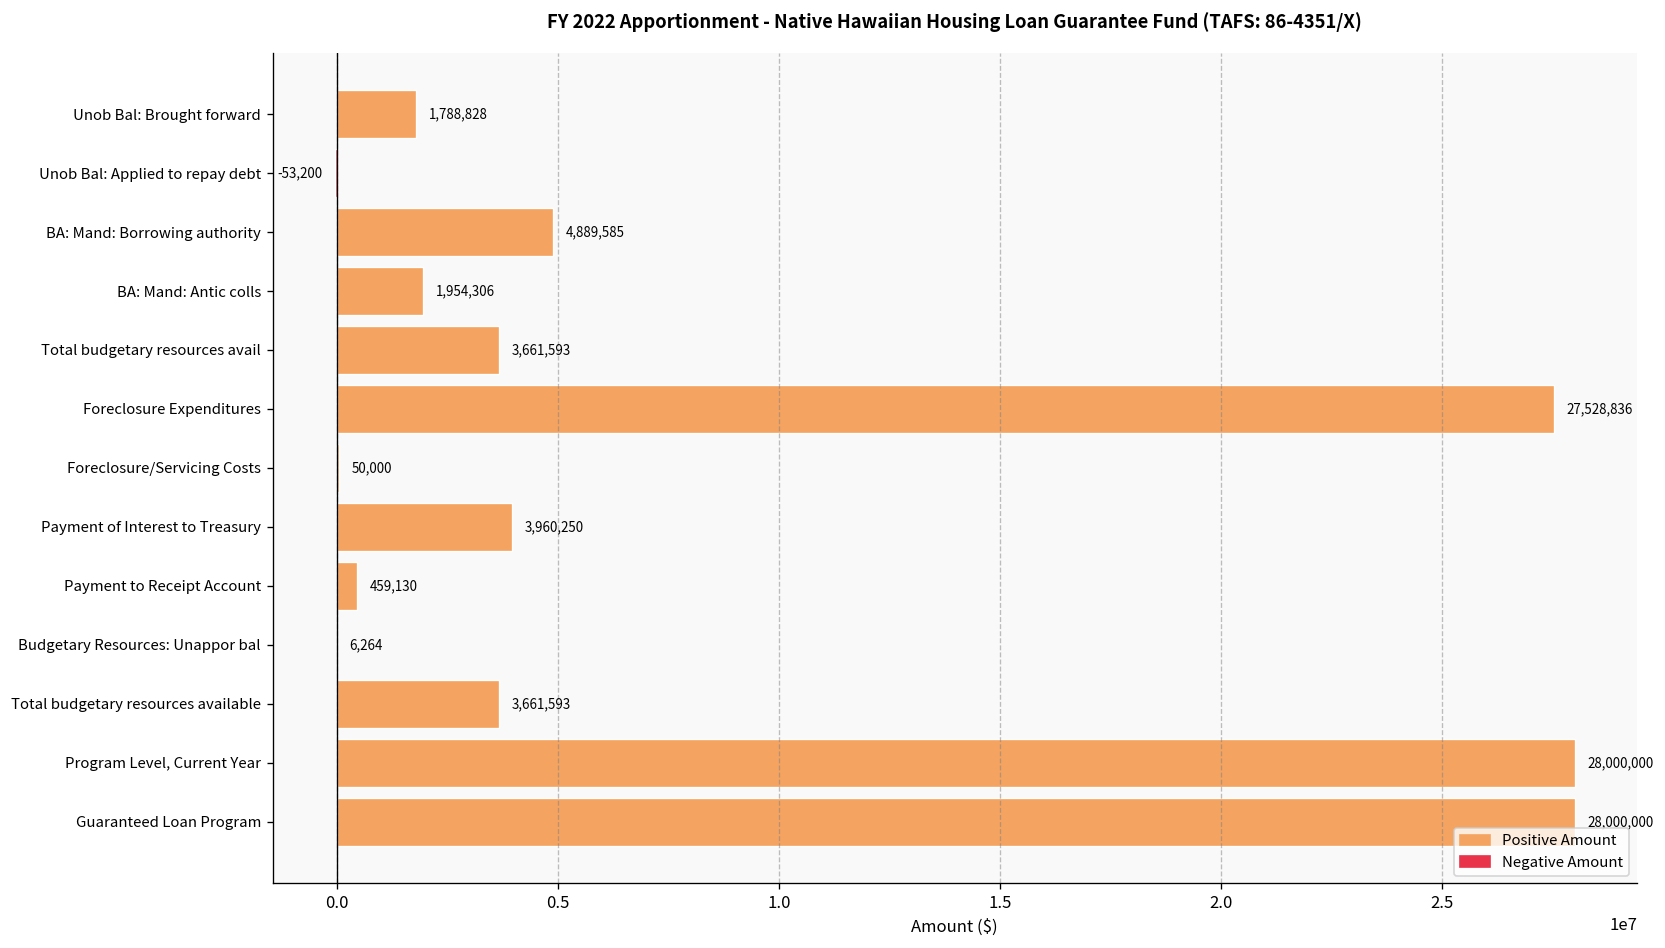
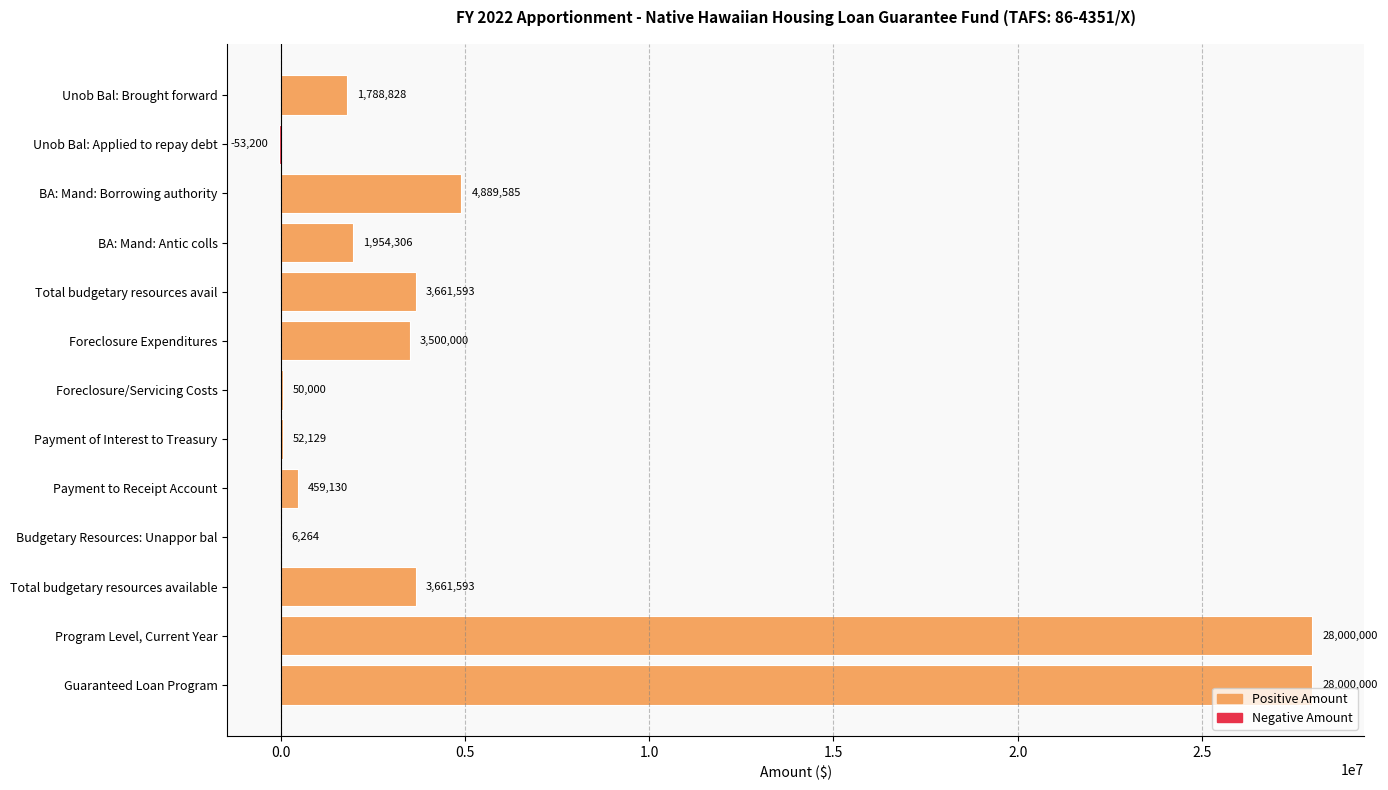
Foreclosure Expenditures: 27,528,836 -> 3,500,000
Payment of Interest to Treasury: 3,960,250 -> 52,129
